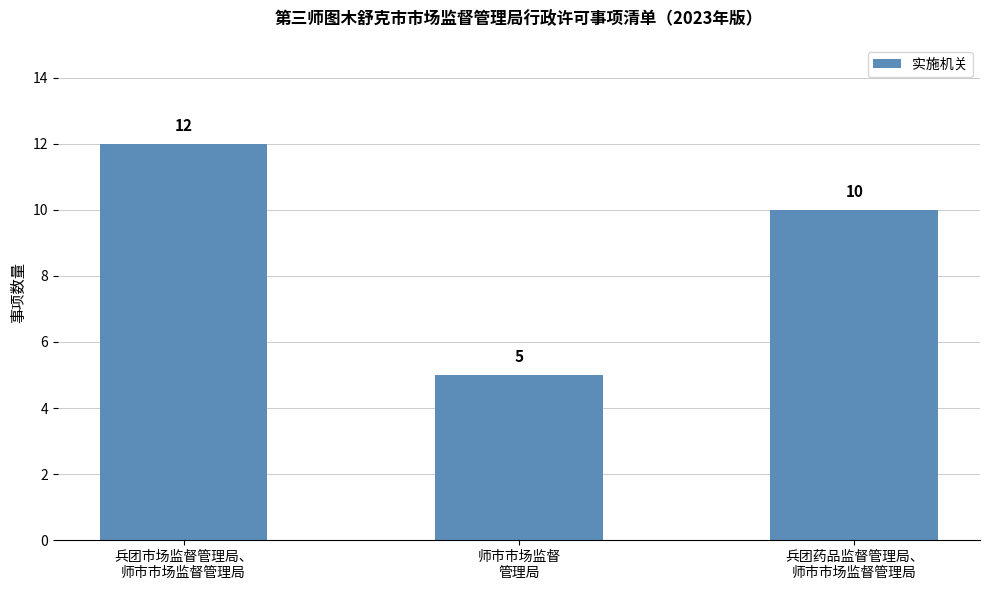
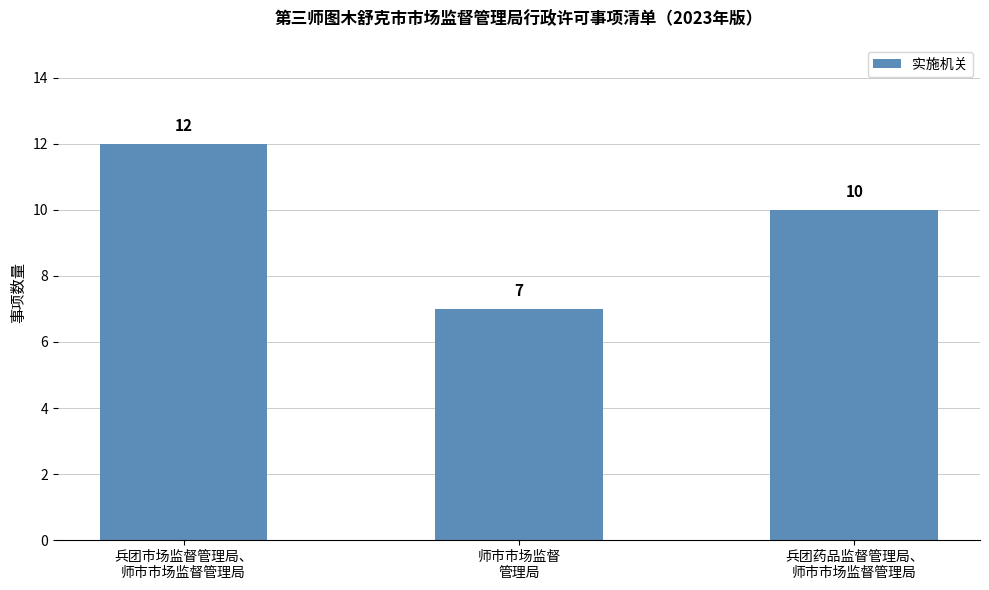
师市市场监督 管理局: 5 -> 7
